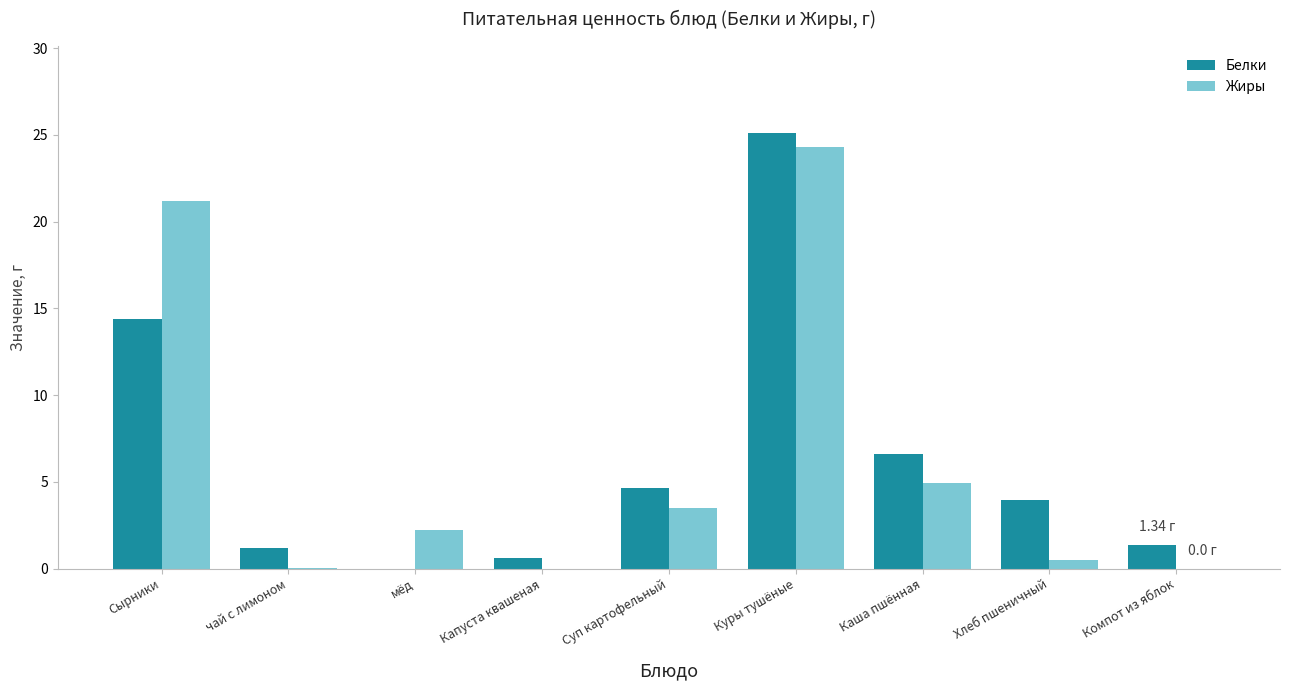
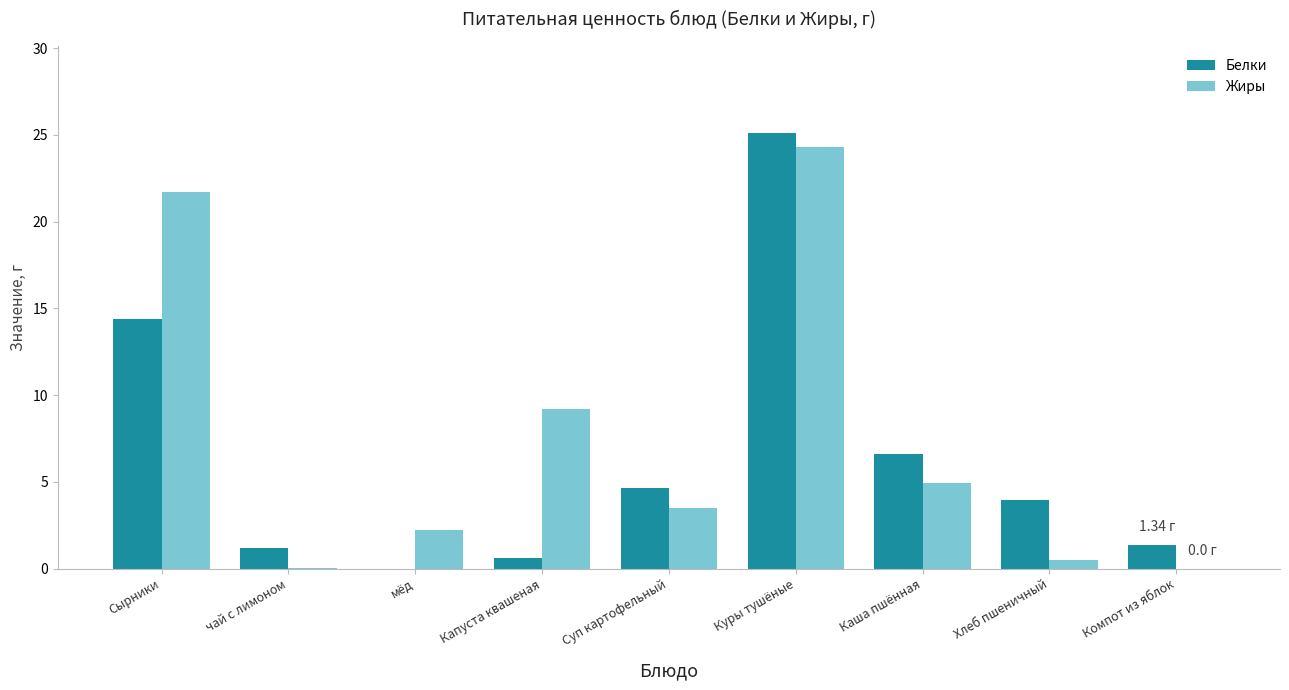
Жиры, Сырники: 21.2 -> 21.7
Жиры, Капуста квашеная: 0.0 -> 9.2
